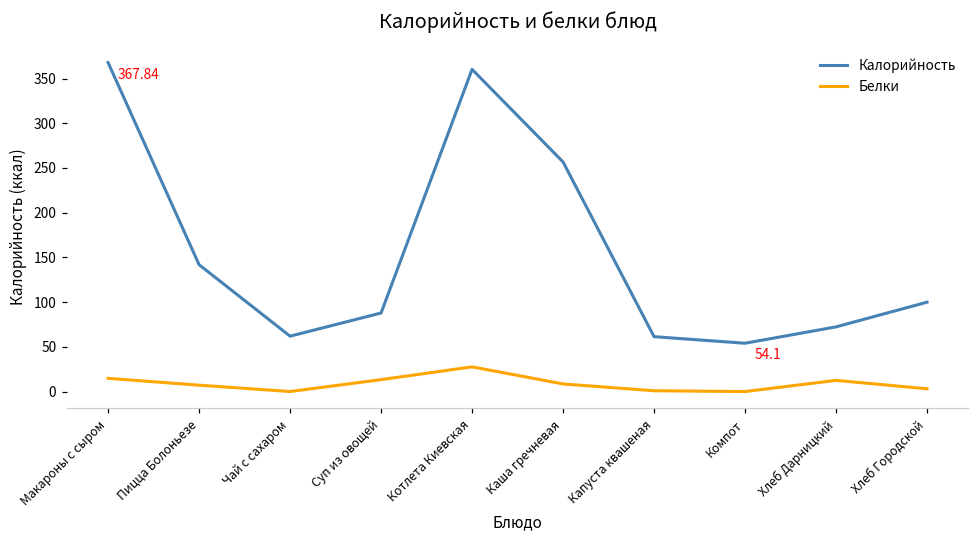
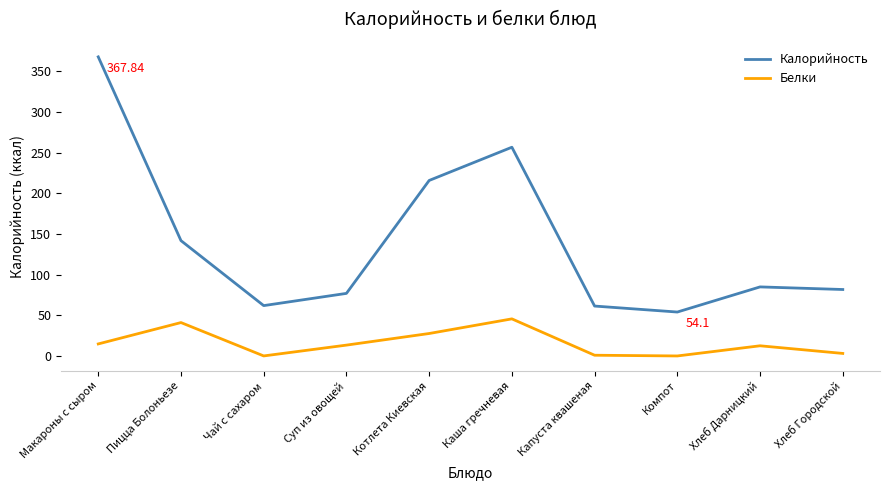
Белки, Пицца Болоньезе: 10 -> 40
Калорийность, Суп из овощей: 90 -> 80
Калорийность, Котлета Киевская: 360 -> 220
Белки, Каша гречневая: 10 -> 50
Калорийность, Хлеб Дарницкий: 70 -> 90
Калорийность, Хлеб Городской: 100 -> 80
